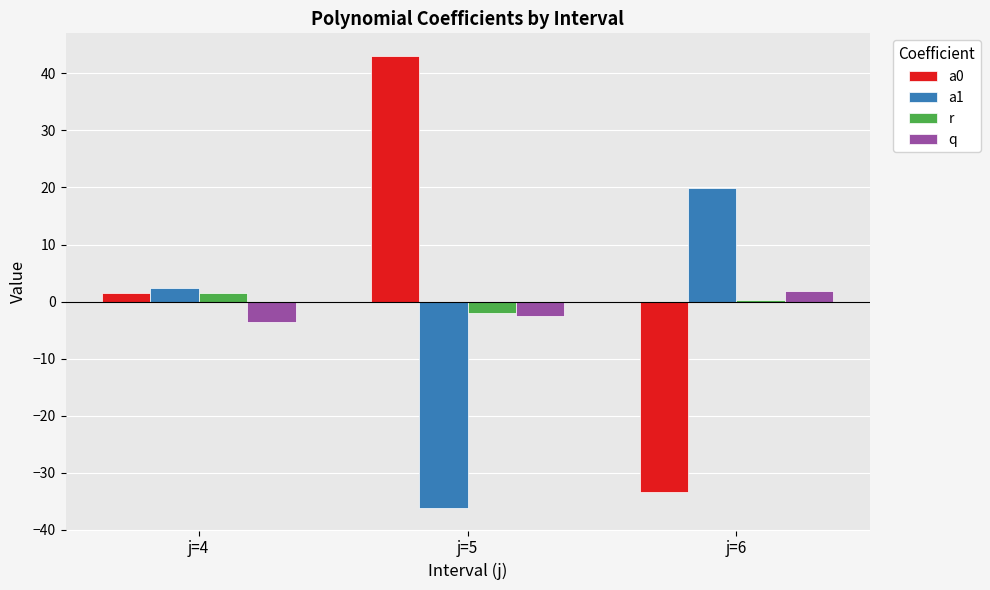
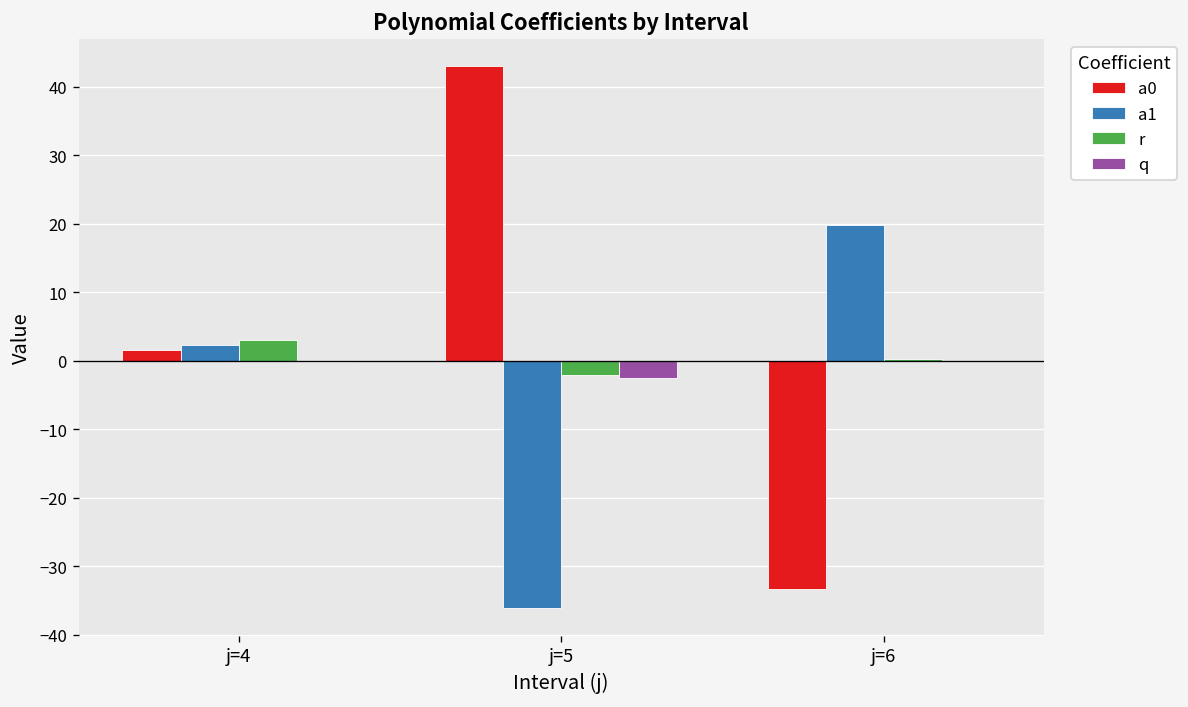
r, j=4: 1 -> 3
q, j=4: -4 -> 0
q, j=6: 2 -> 0
